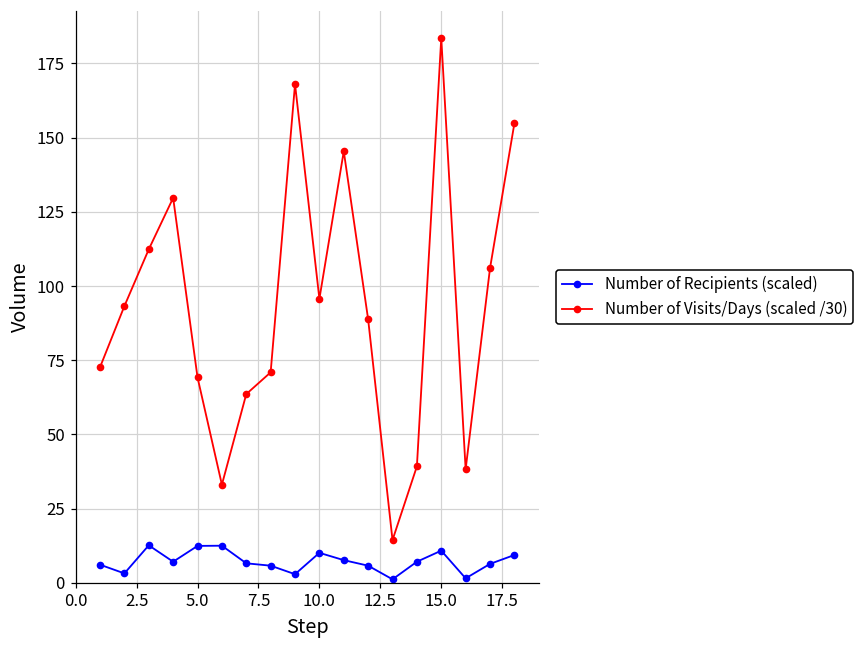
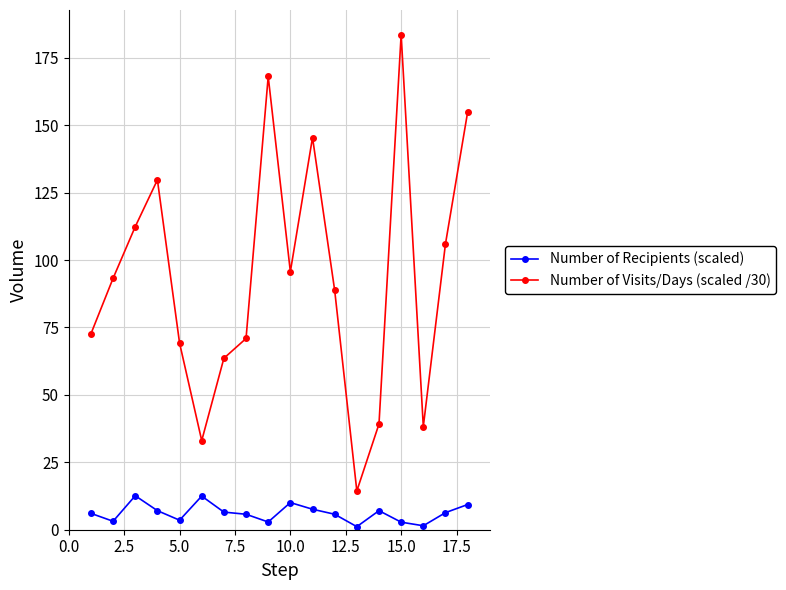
Number of Recipients (scaled), 5.0: 12 -> 4
Number of Recipients (scaled), 15.0: 11 -> 3
